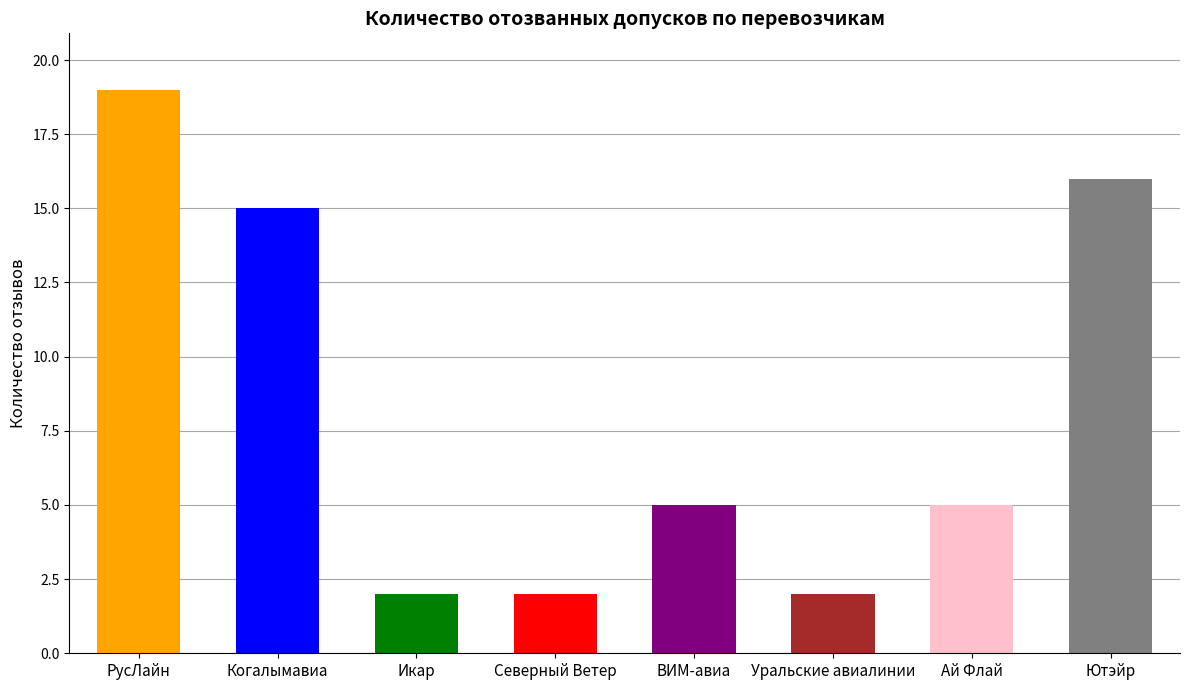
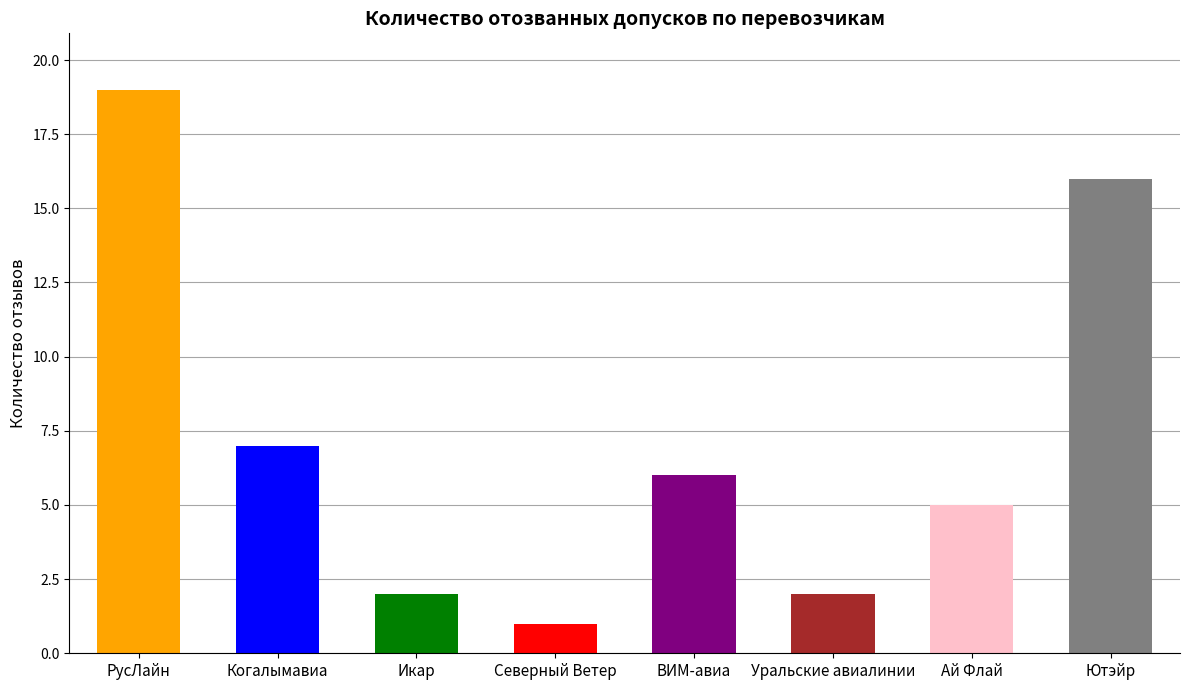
Когалымавиа: 15 -> 7
Северный Ветер: 2 -> 1
ВИМ-авиа: 5 -> 6
